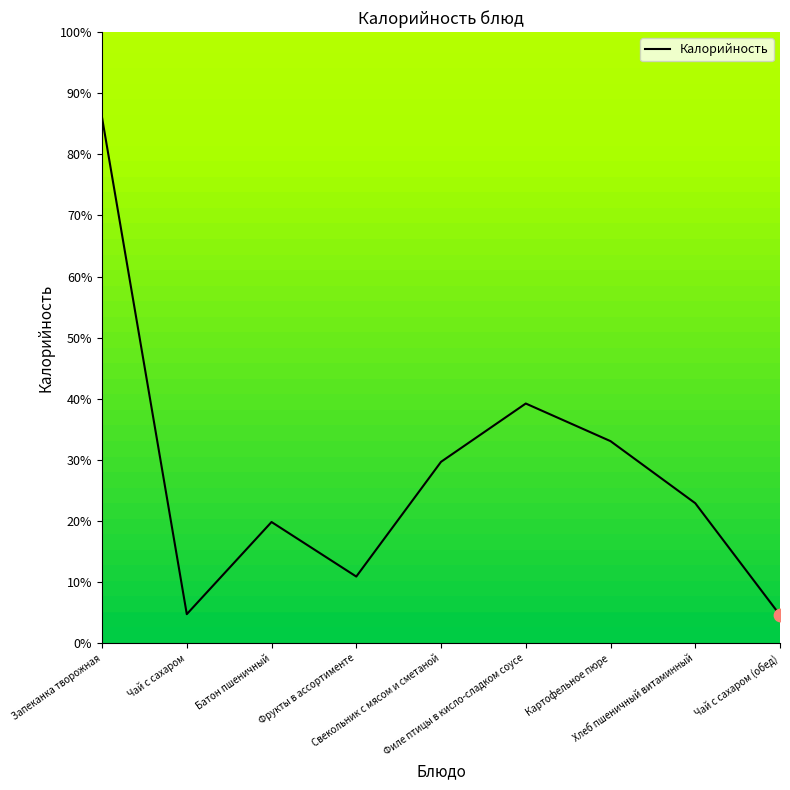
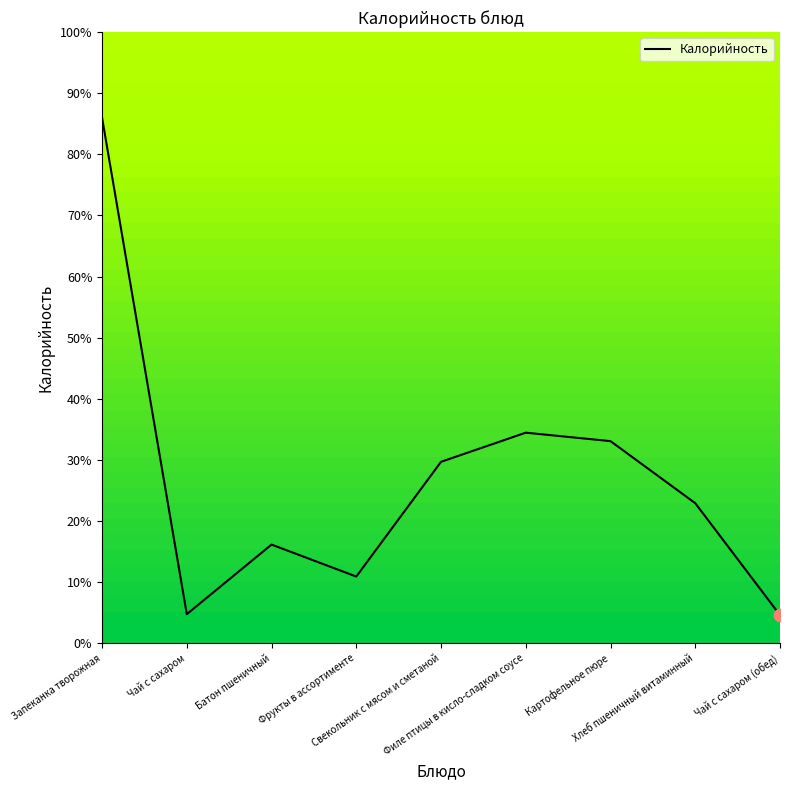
Калорийность, Батон пшеничный: 20% -> 16%
Калорийность, Филе птицы в кисло-сладком соусе: 39% -> 34%
